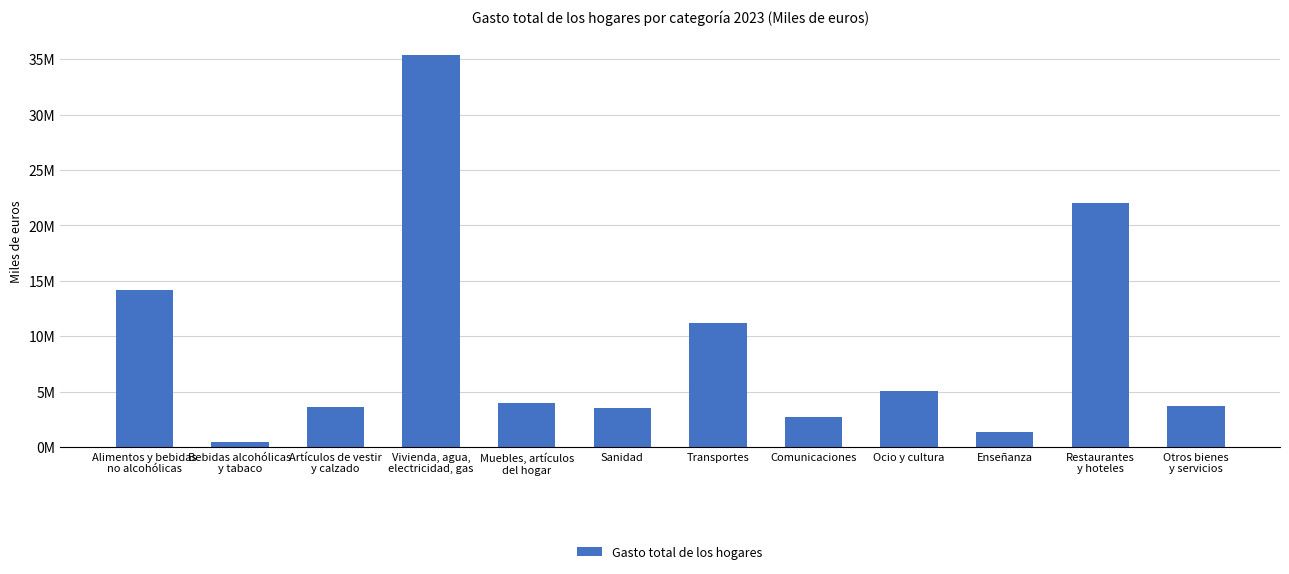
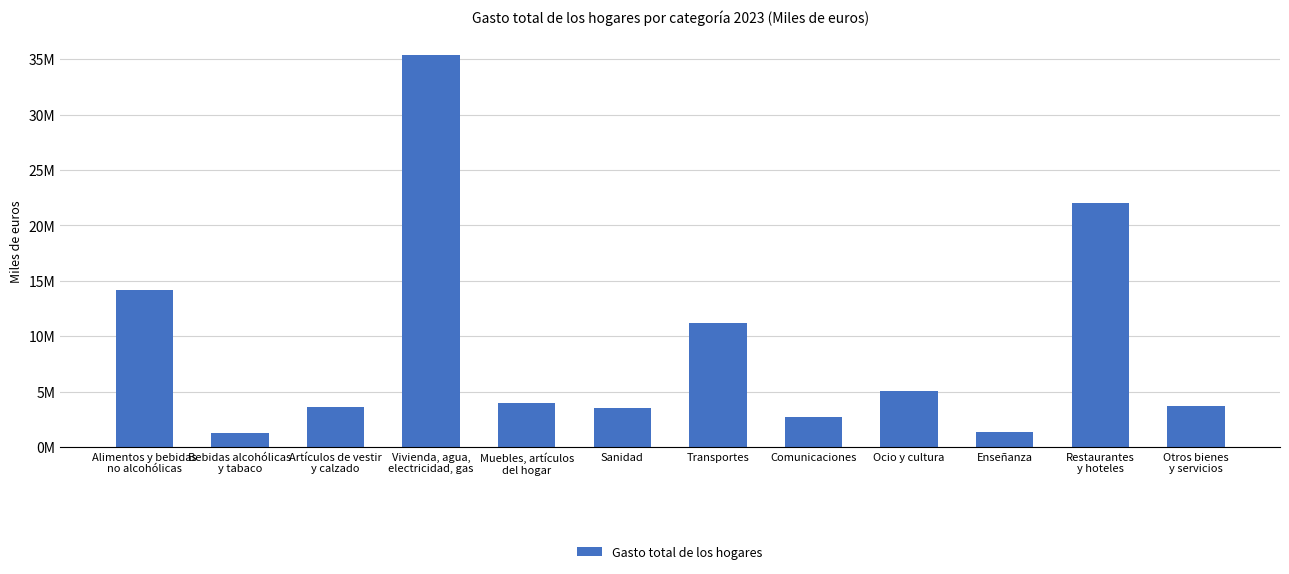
Bebidas alcohólicas y tabaco: 400000 -> 1200000
